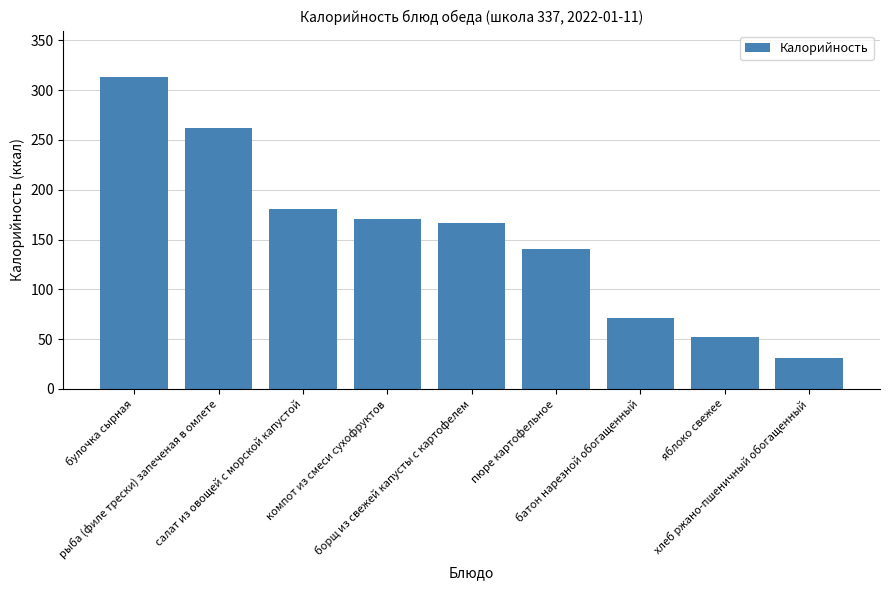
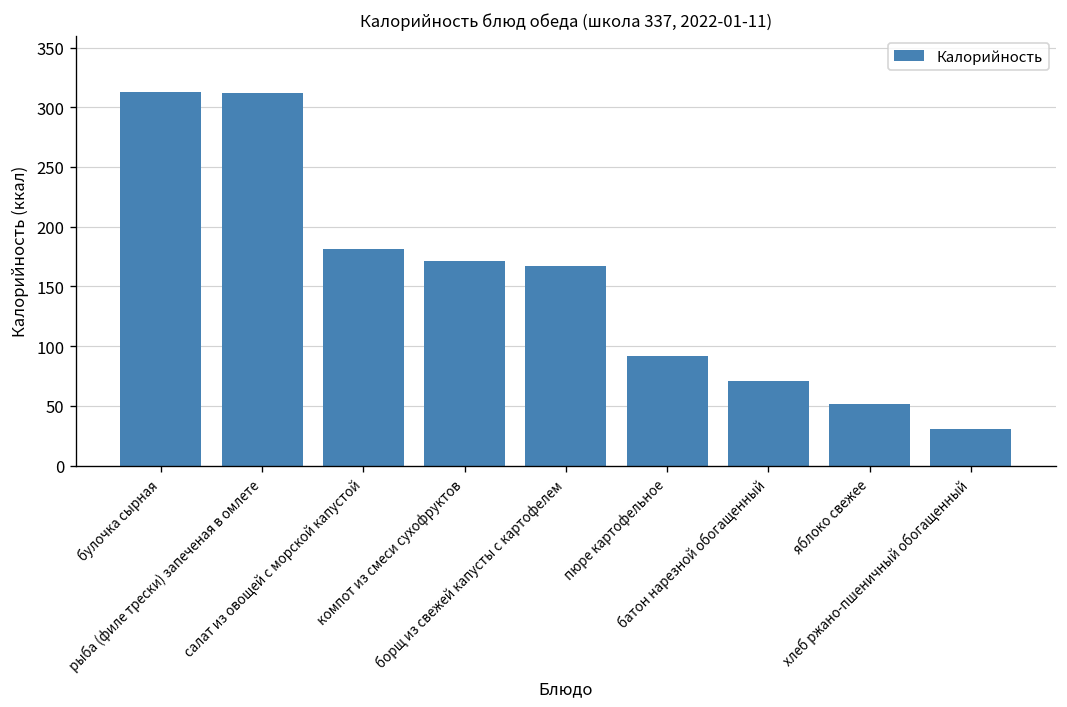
рыба (филе трески) запеченая в омлете: 260 -> 310
пюре картофельное: 140 -> 90
